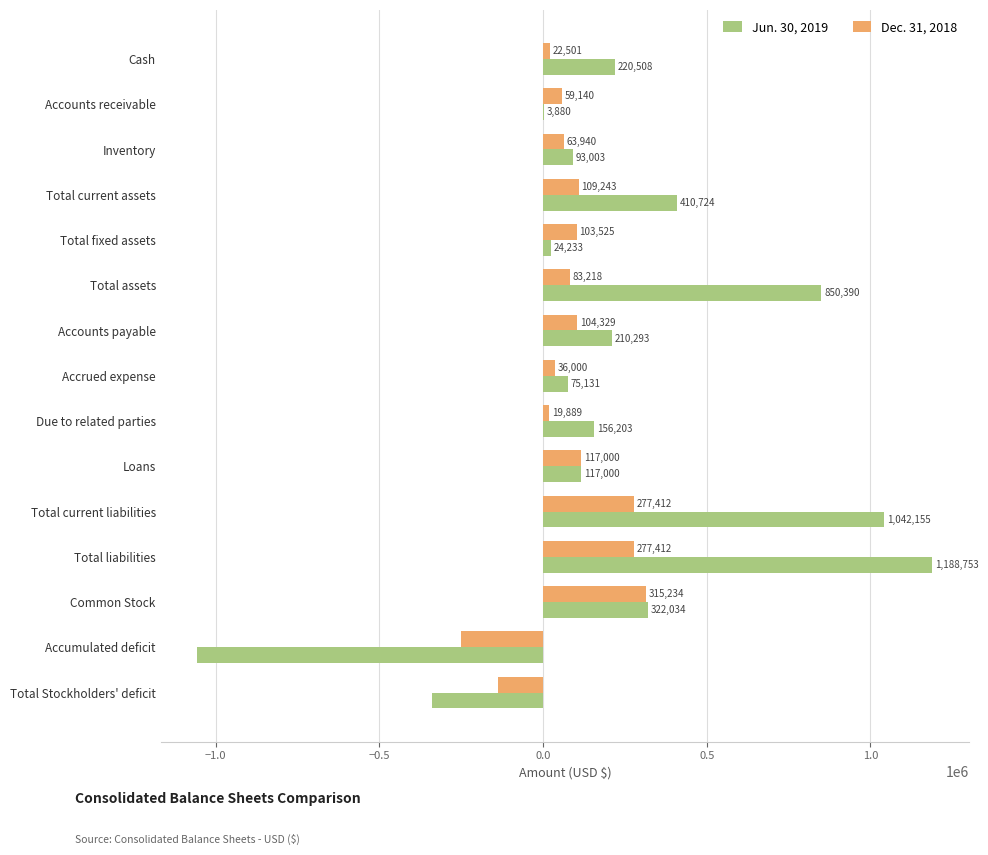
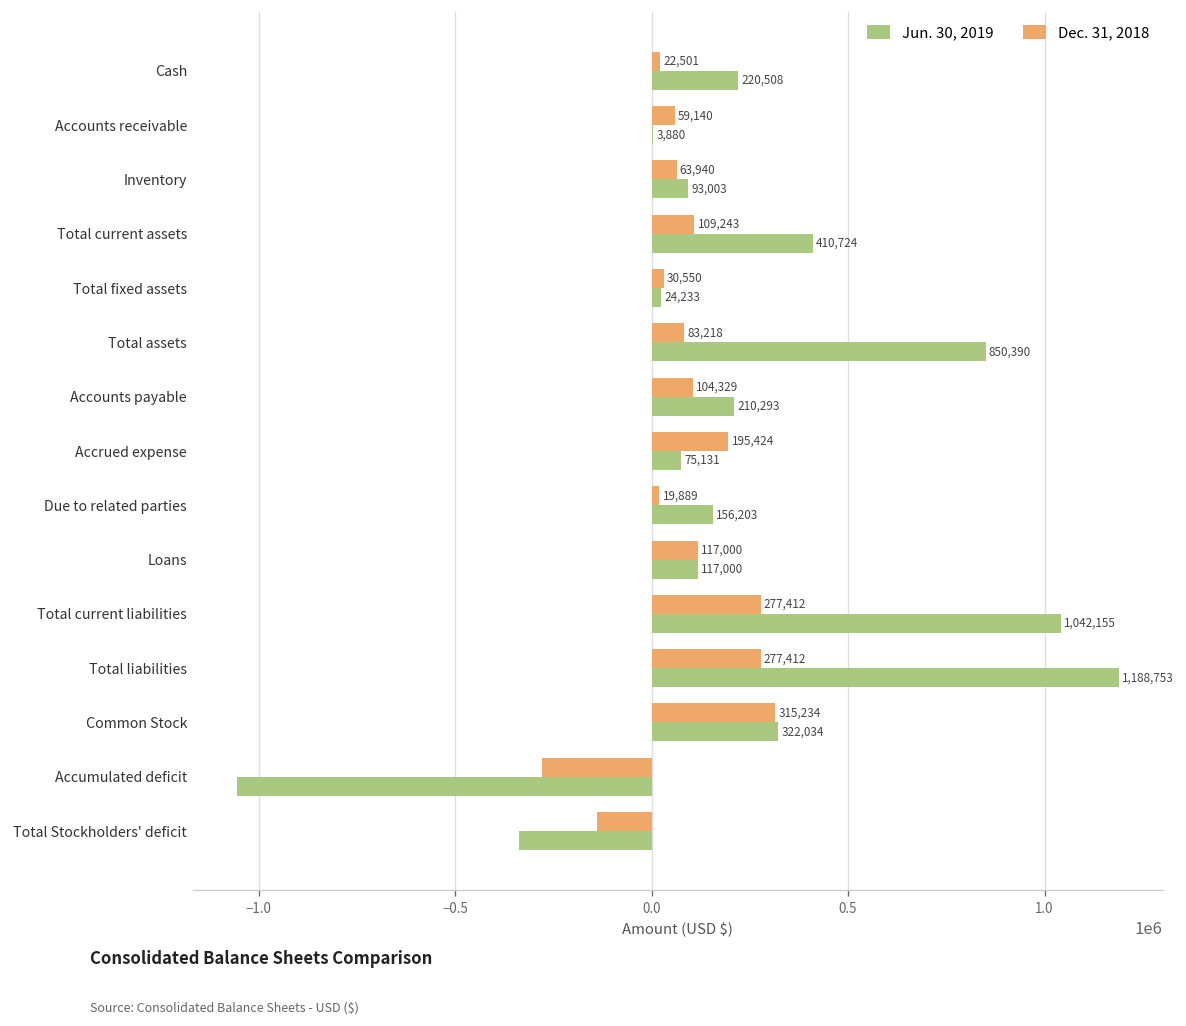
Dec. 31, 2018, Total fixed assets: 103,525 -> 30,550
Dec. 31, 2018, Accrued expense: 36,000 -> 195,424
Dec. 31, 2018, Accumulated deficit: -250000 -> -280000
